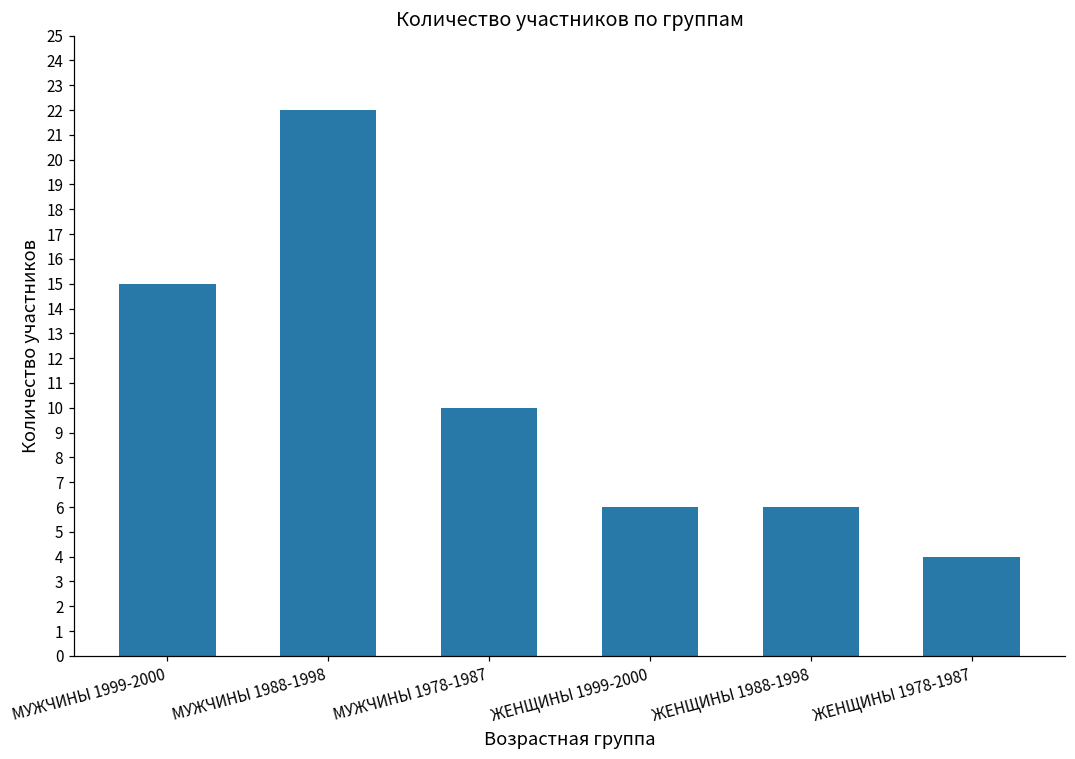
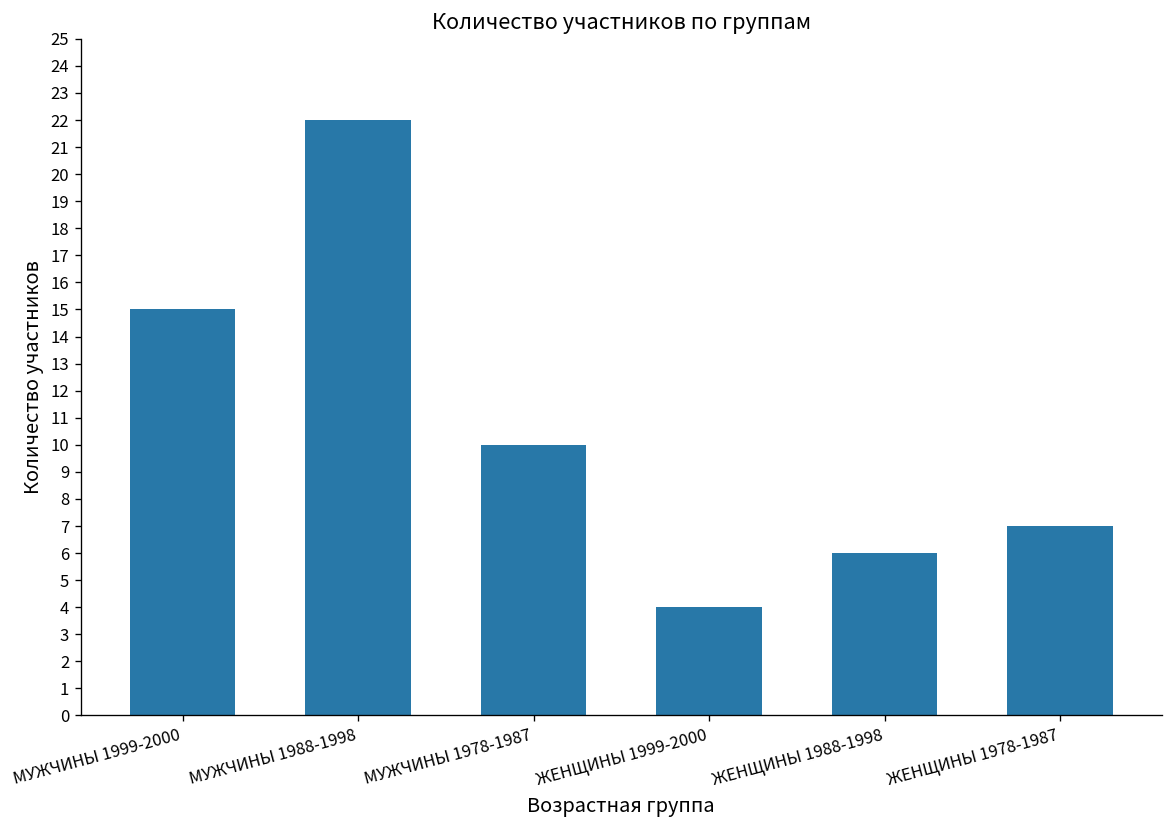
ЖЕНЩИНЫ 1999-2000: 6 -> 4
ЖЕНЩИНЫ 1978-1987: 4 -> 7
